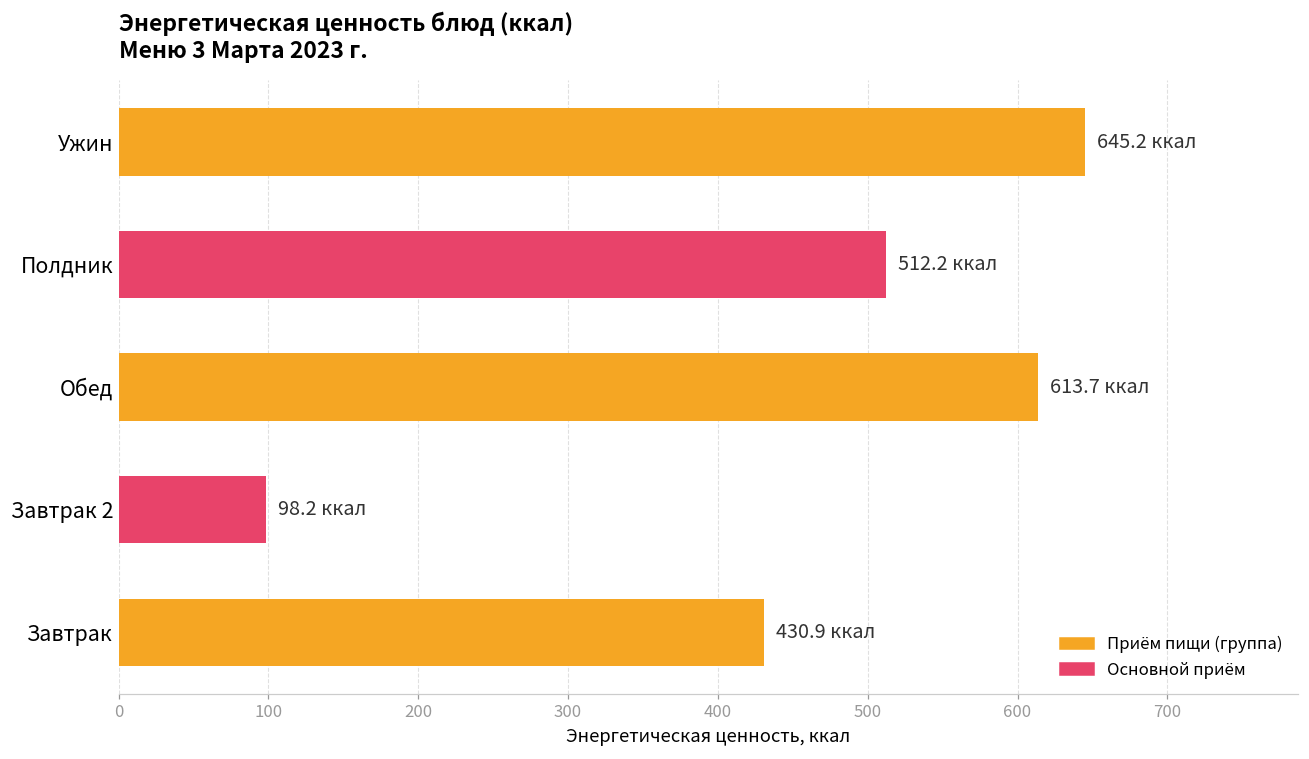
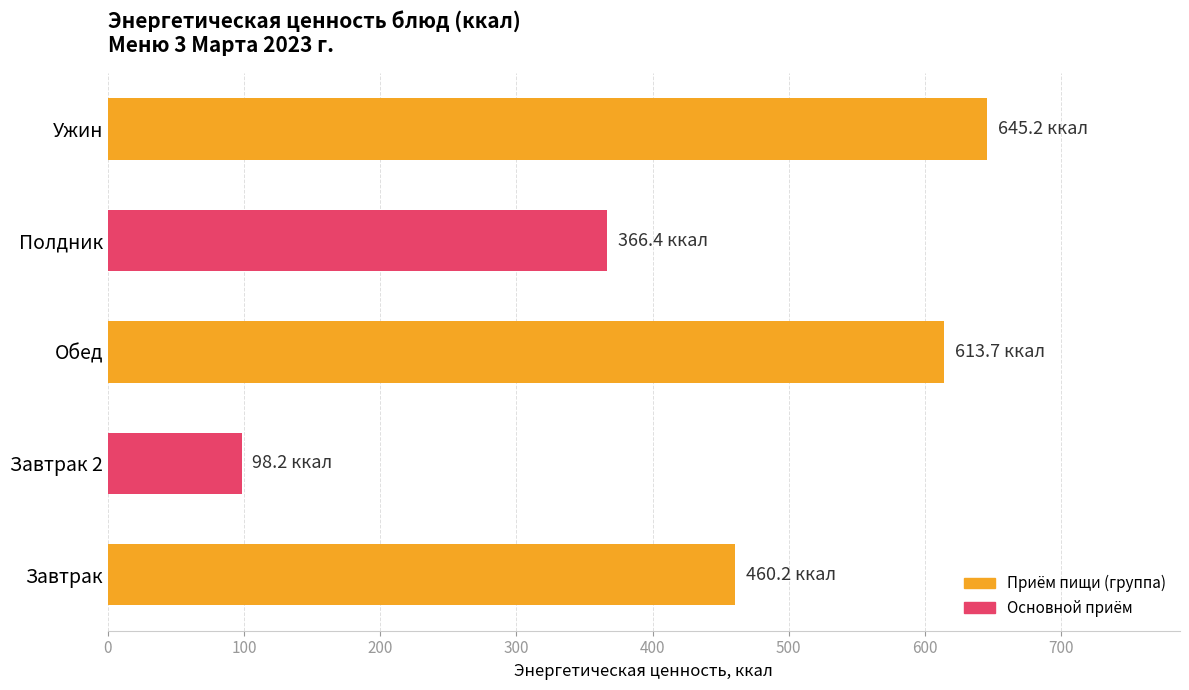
Полдник: 512.2 -> 366.4
Завтрак: 430.9 -> 460.2
